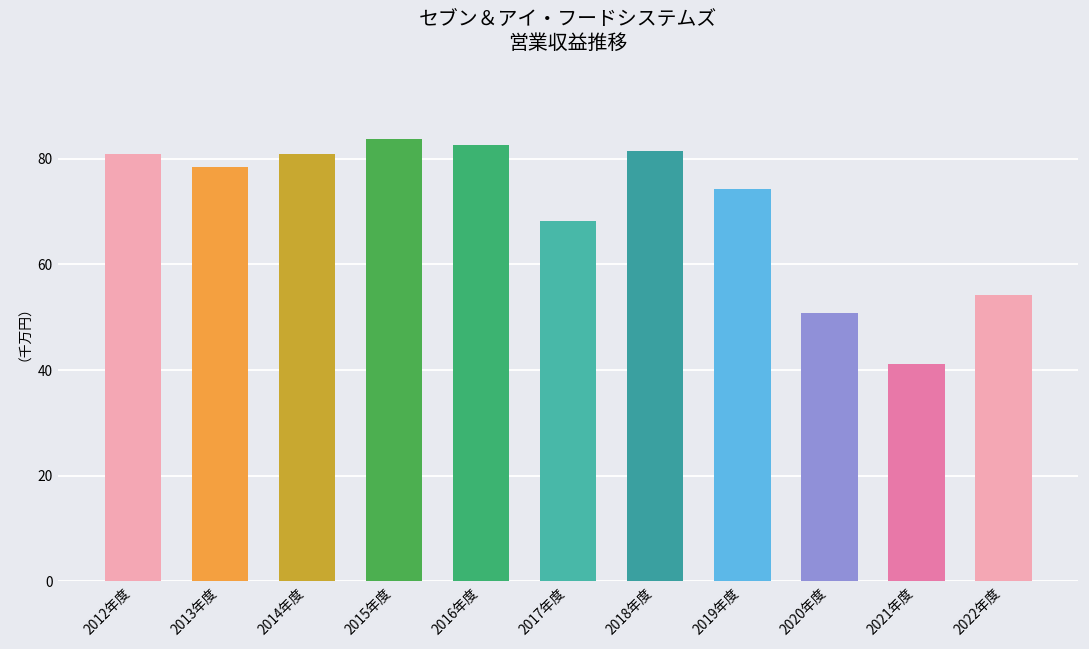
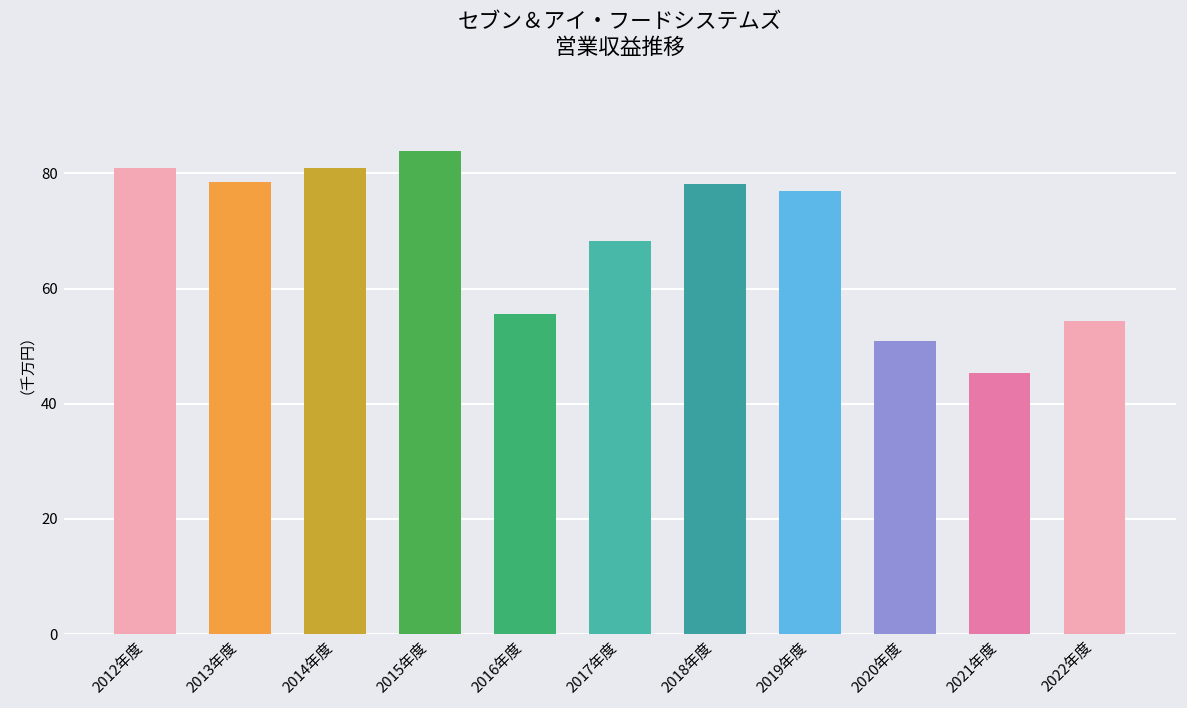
2016年度: 83 -> 56
2018年度: 82 -> 78
2019年度: 74 -> 77
2021年度: 41 -> 45
